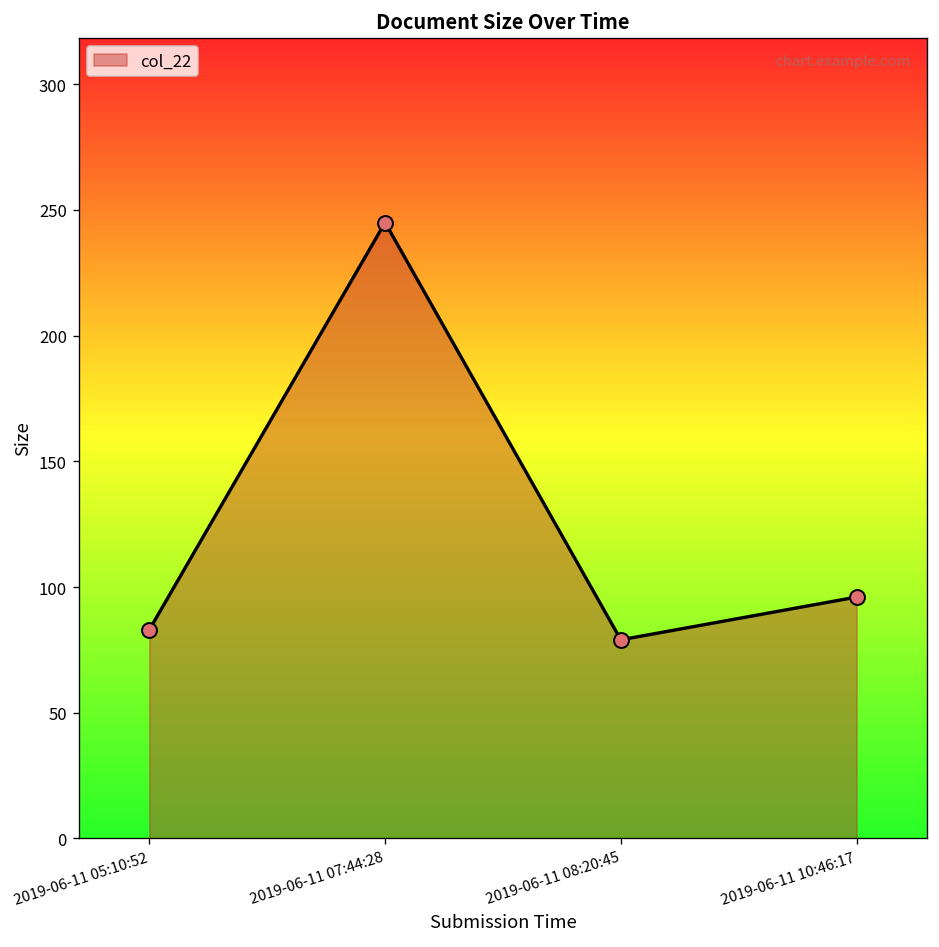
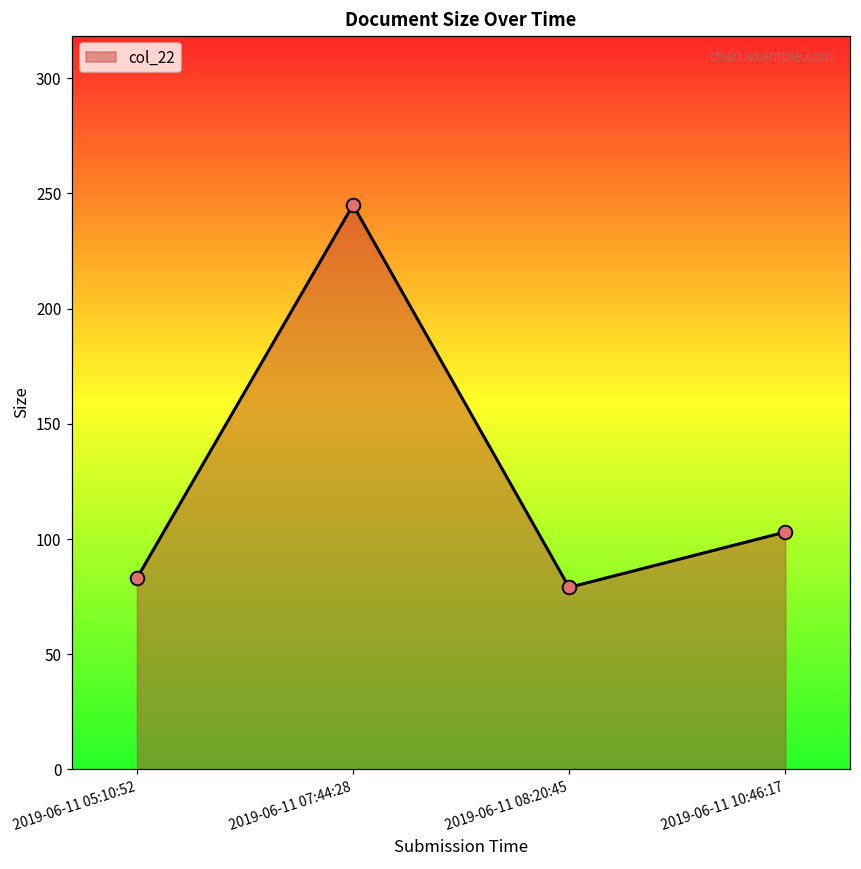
2019-06-11 10:46:17: 96 -> 103
